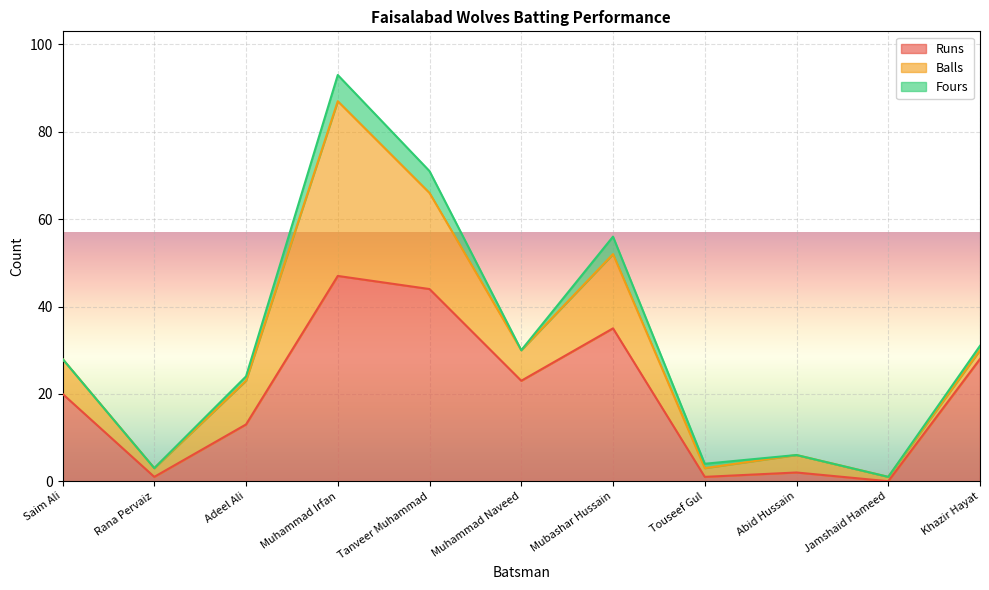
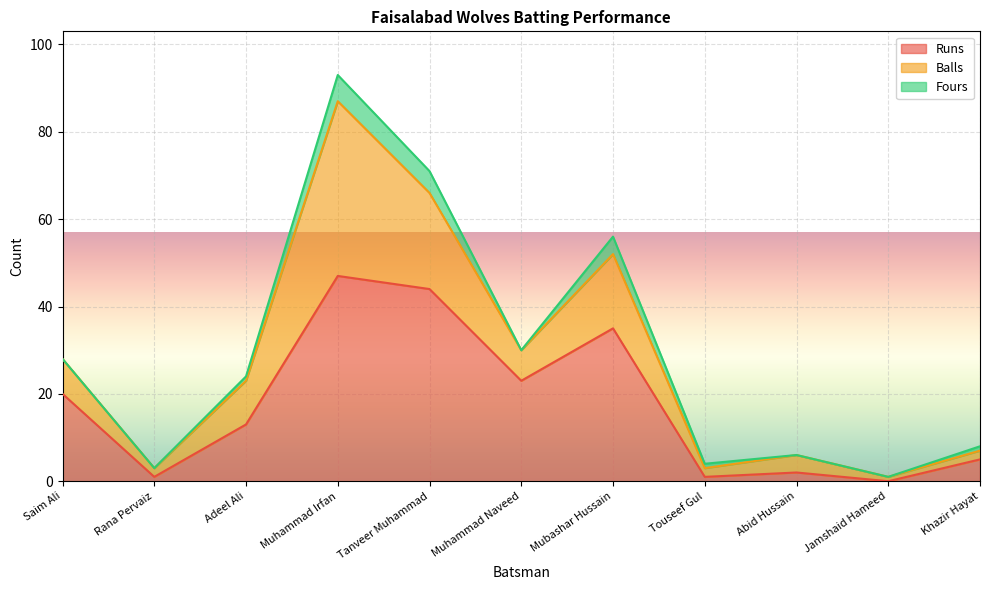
Runs, Khazir Hayat: 28 -> 5
